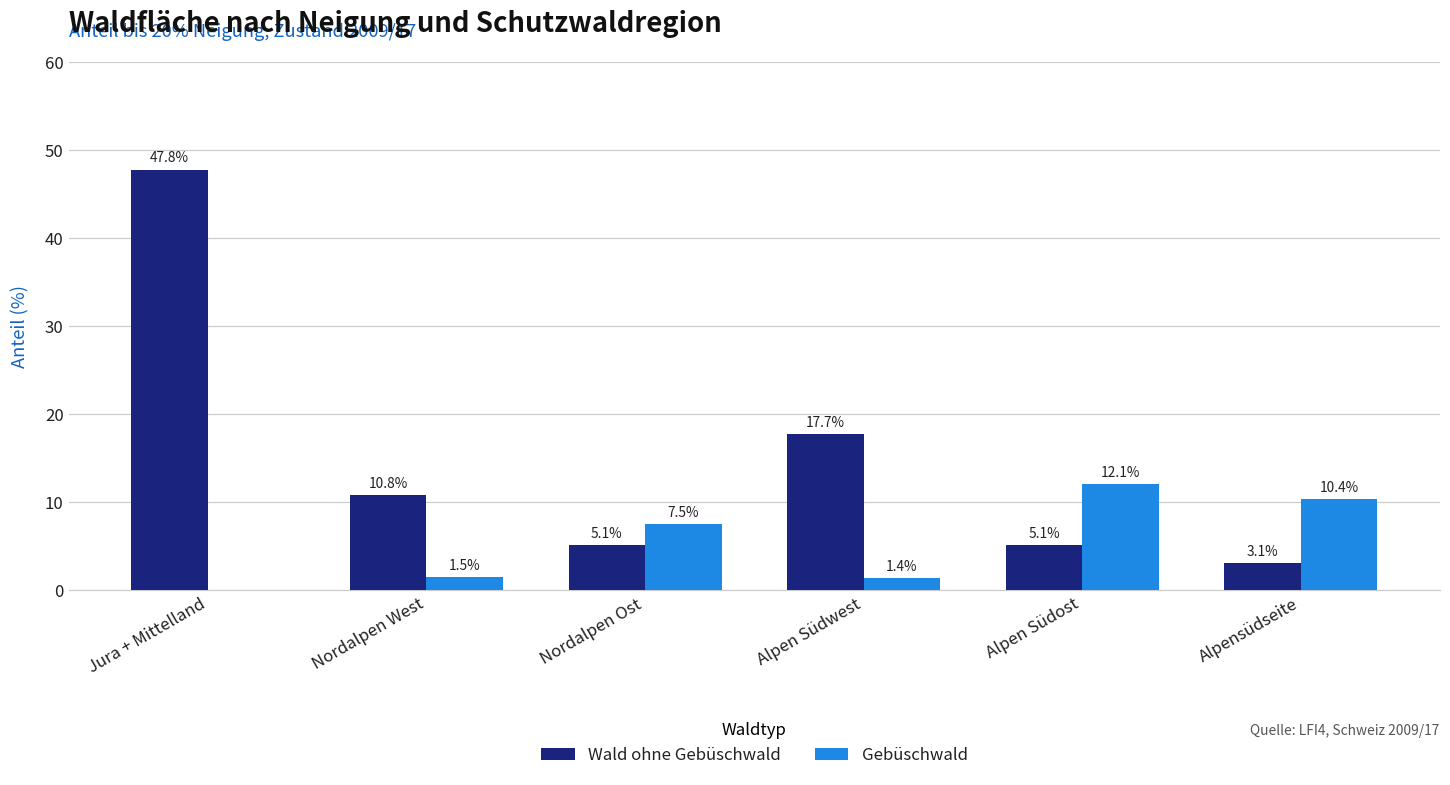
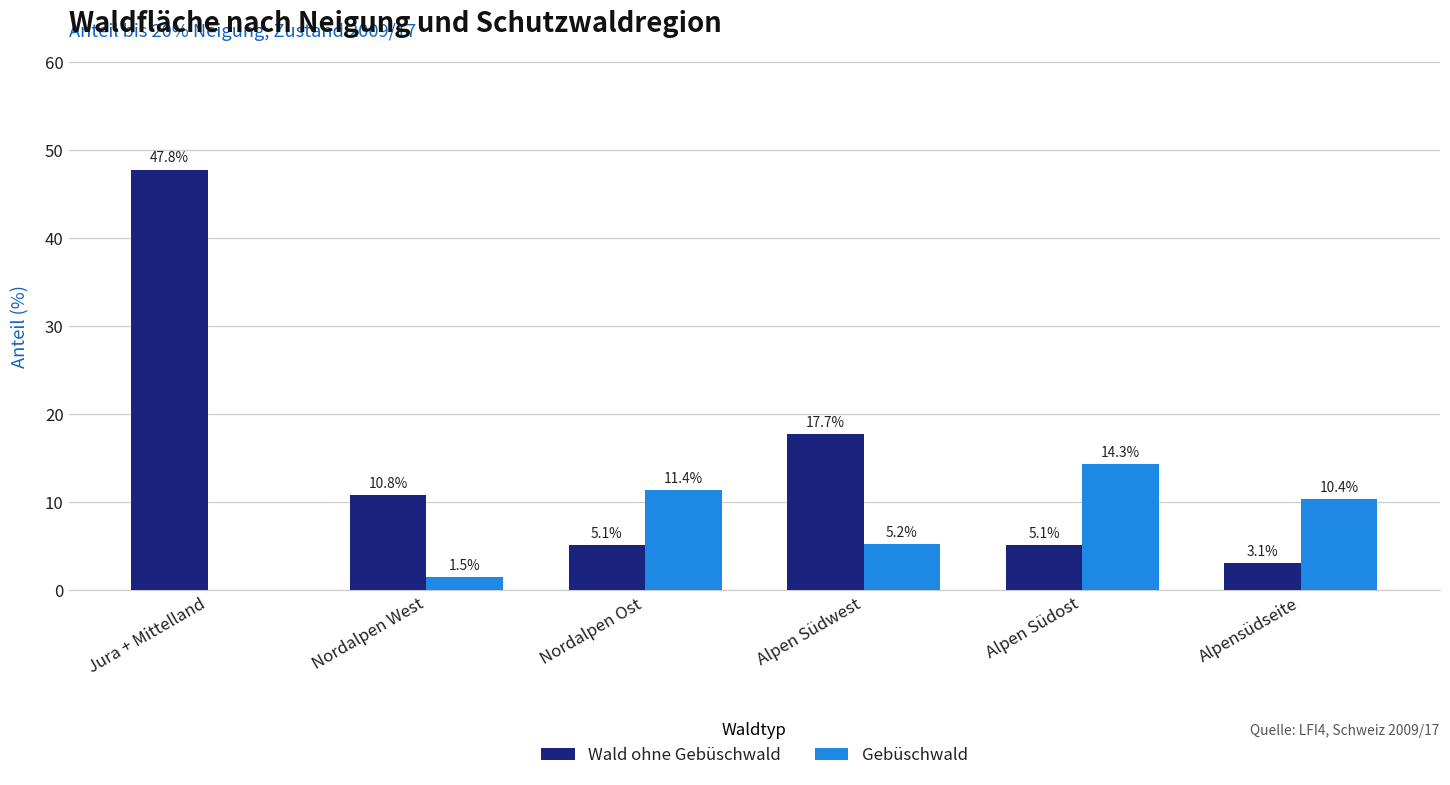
Gebüschwald, Nordalpen Ost: 7.5% -> 11.4%
Gebüschwald, Alpen Südwest: 1.4% -> 5.2%
Gebüschwald, Alpen Südost: 12.1% -> 14.3%
